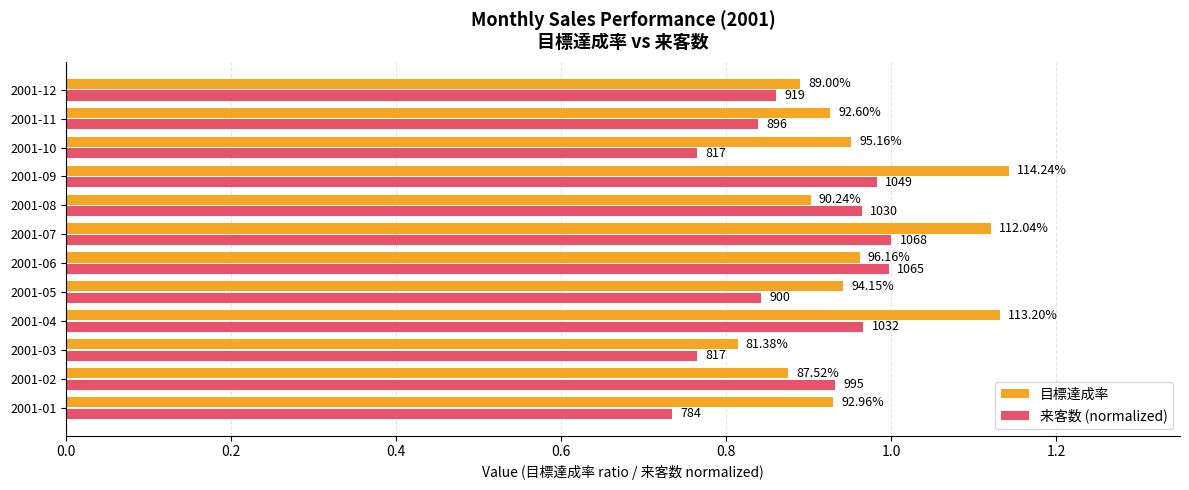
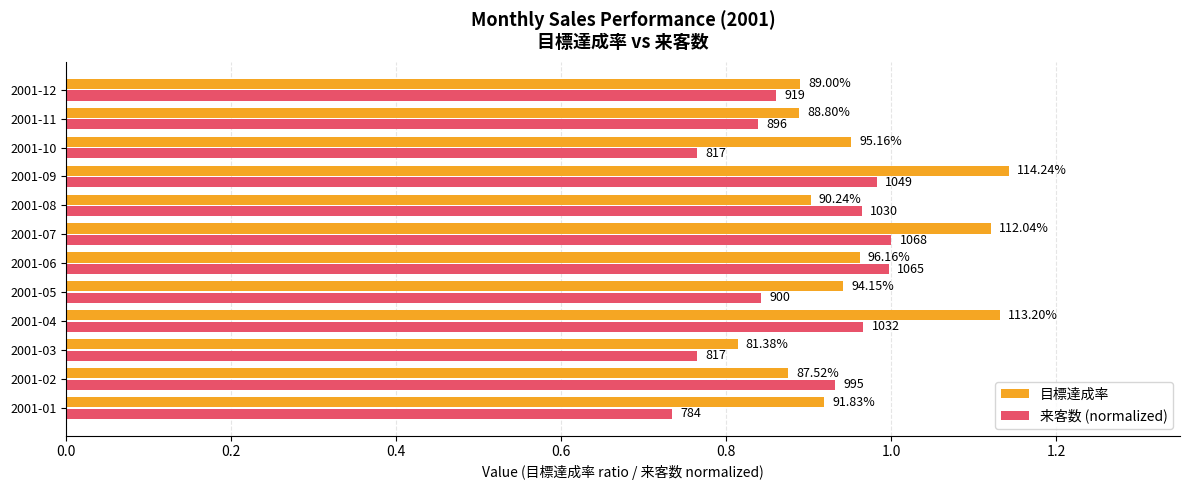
目標達成率, 2001-11: 92.60% -> 88.80%
目標達成率, 2001-01: 92.96% -> 91.83%
